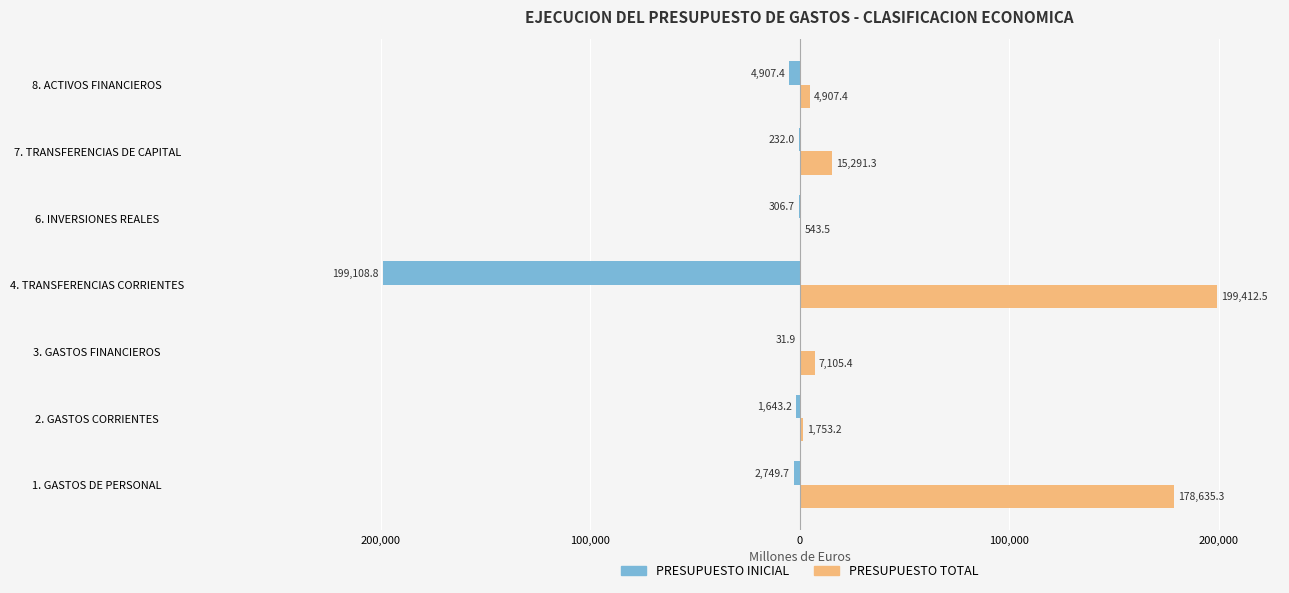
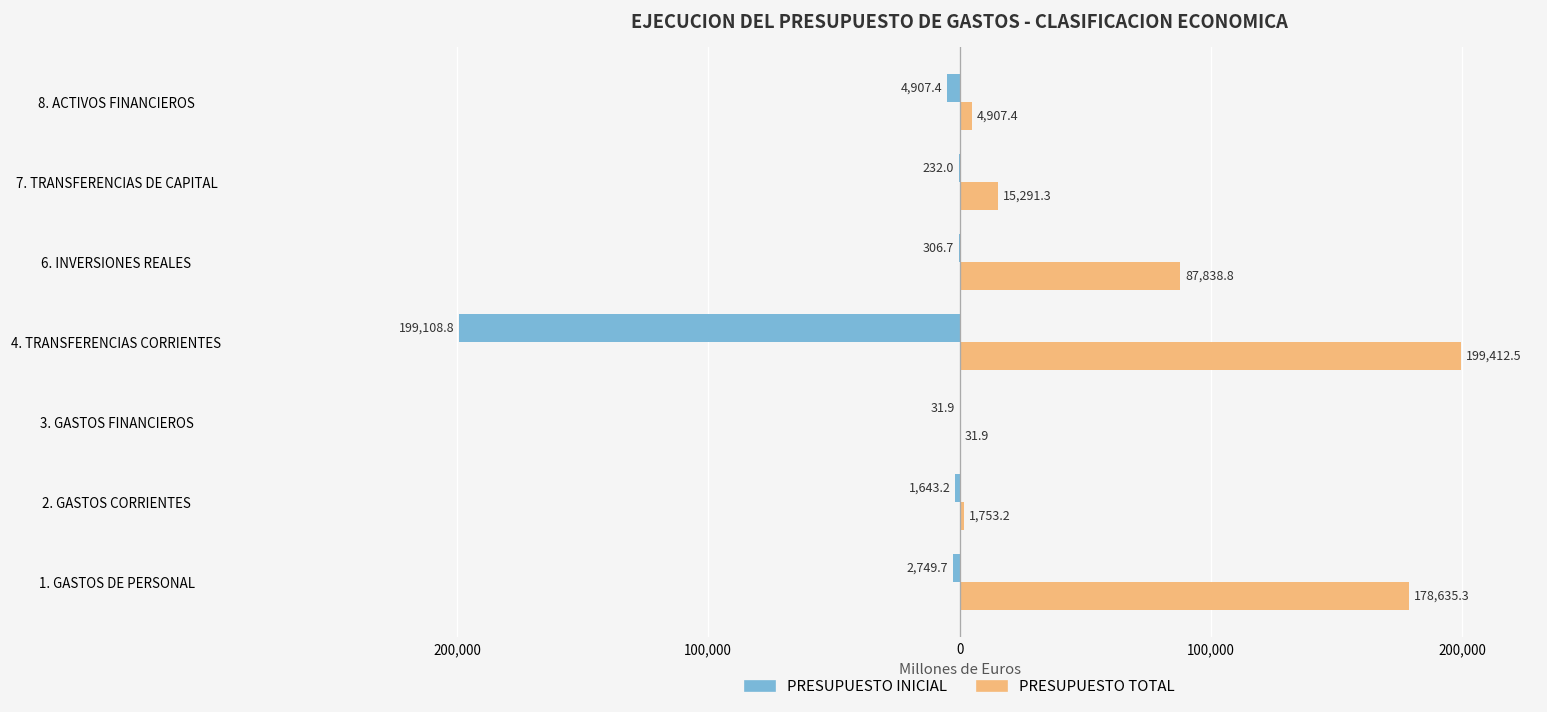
PRESUPUESTO TOTAL, 6. INVERSIONES REALES: 543.5 -> 87,838.8
PRESUPUESTO TOTAL, 3. GASTOS FINANCIEROS: 7,105.4 -> 31.9
